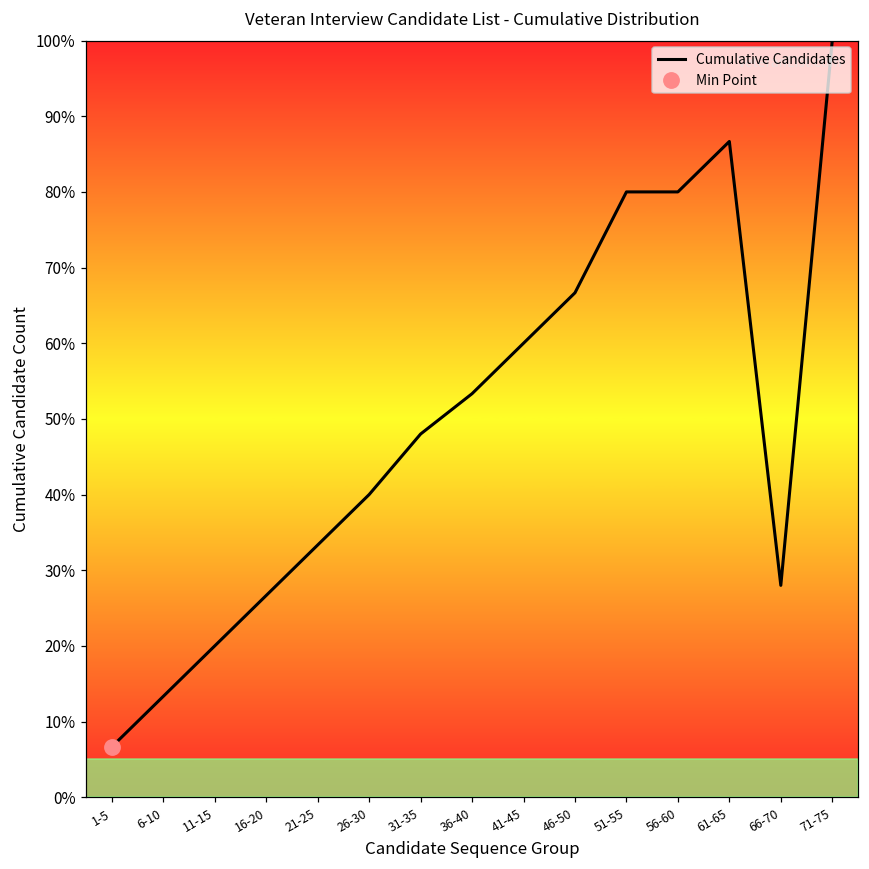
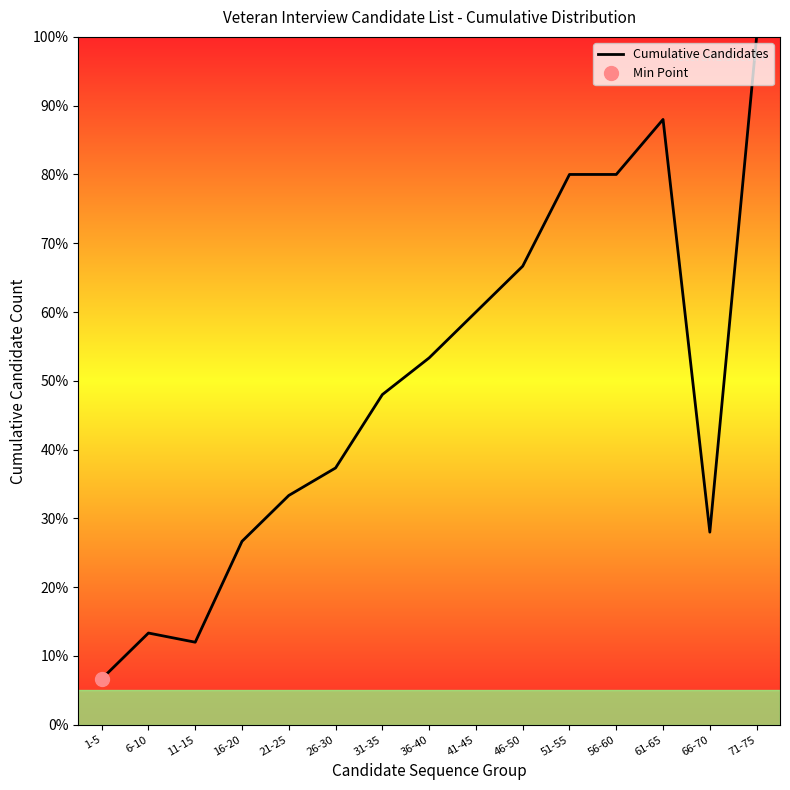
Cumulative Candidates, 11-15: 20% -> 12%
Cumulative Candidates, 26-30: 40% -> 37%
Cumulative Candidates, 61-65: 87% -> 88%
